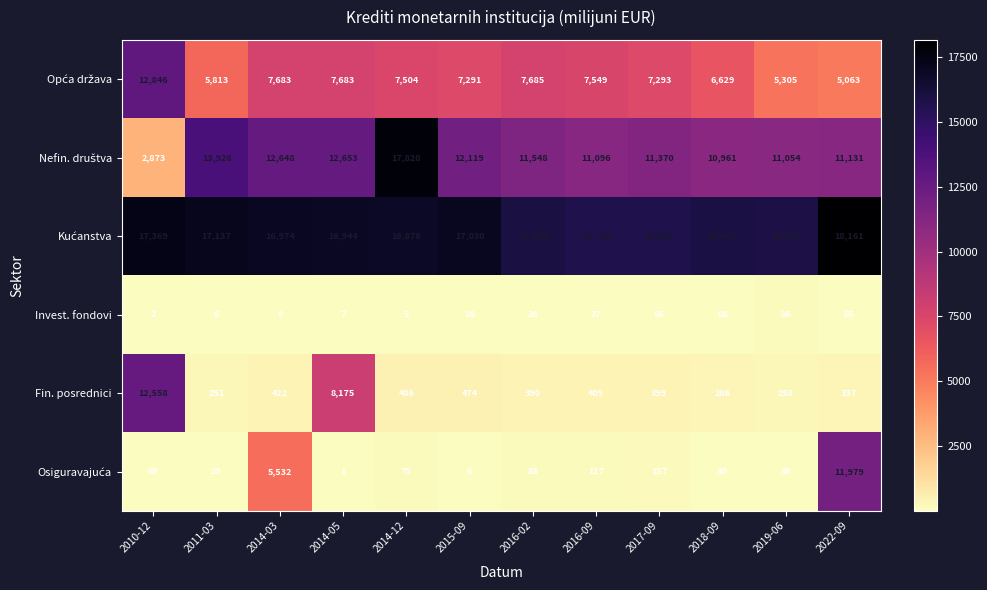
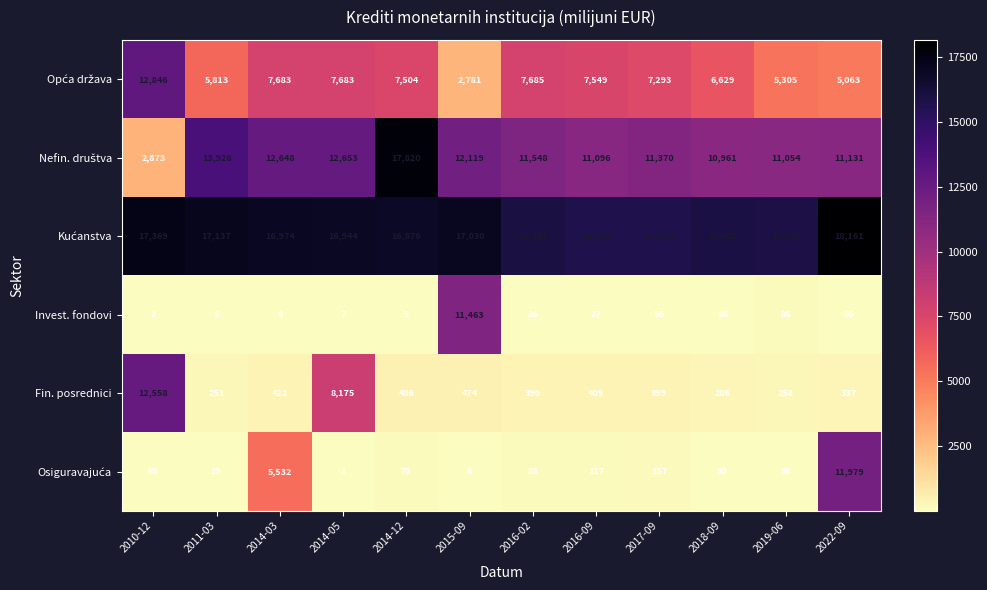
Opća država, 2015-09: 7,291 -> 2,781
Invest. fondovi, 2015-09: 16 -> 11,463
